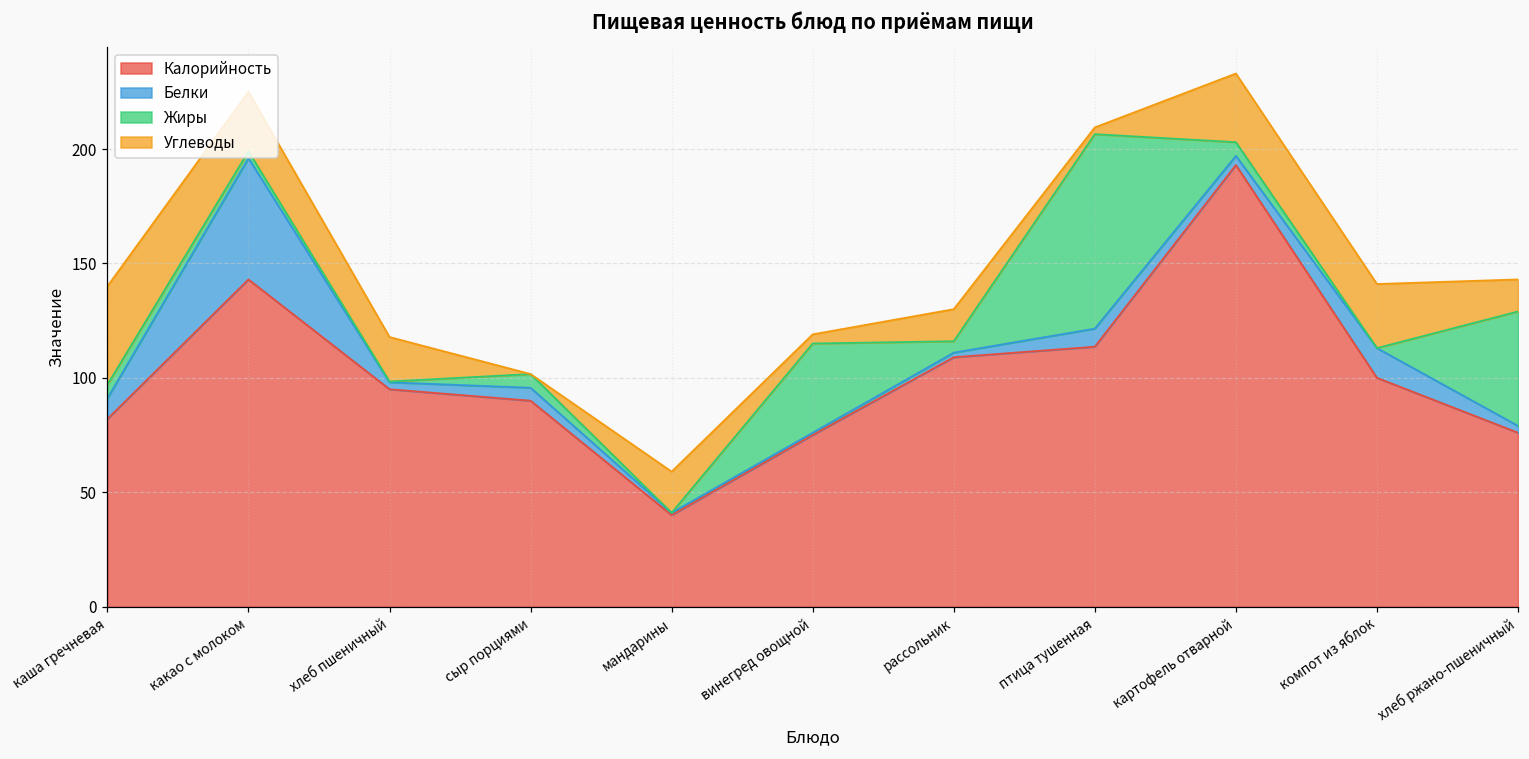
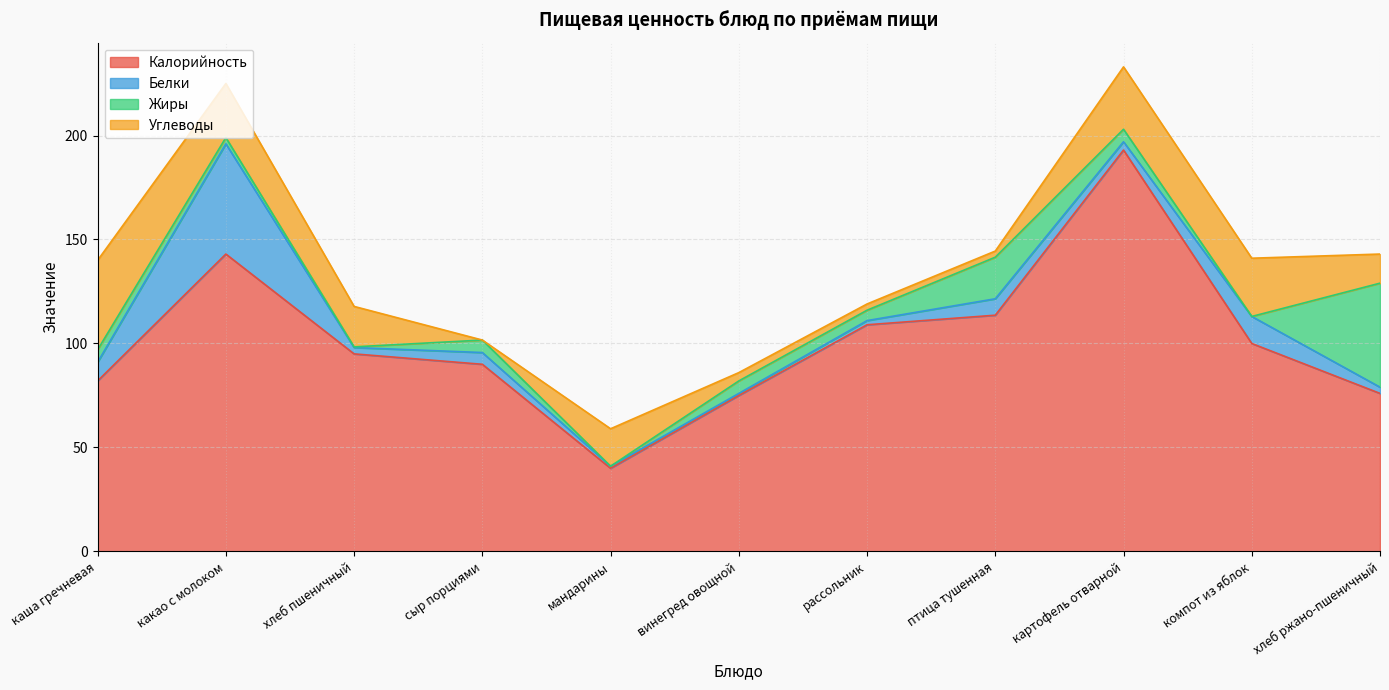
Жиры, винегред овощной: 39 -> 6
Углеводы, рассольник: 14 -> 3
Жиры, птица тушенная: 85 -> 20
